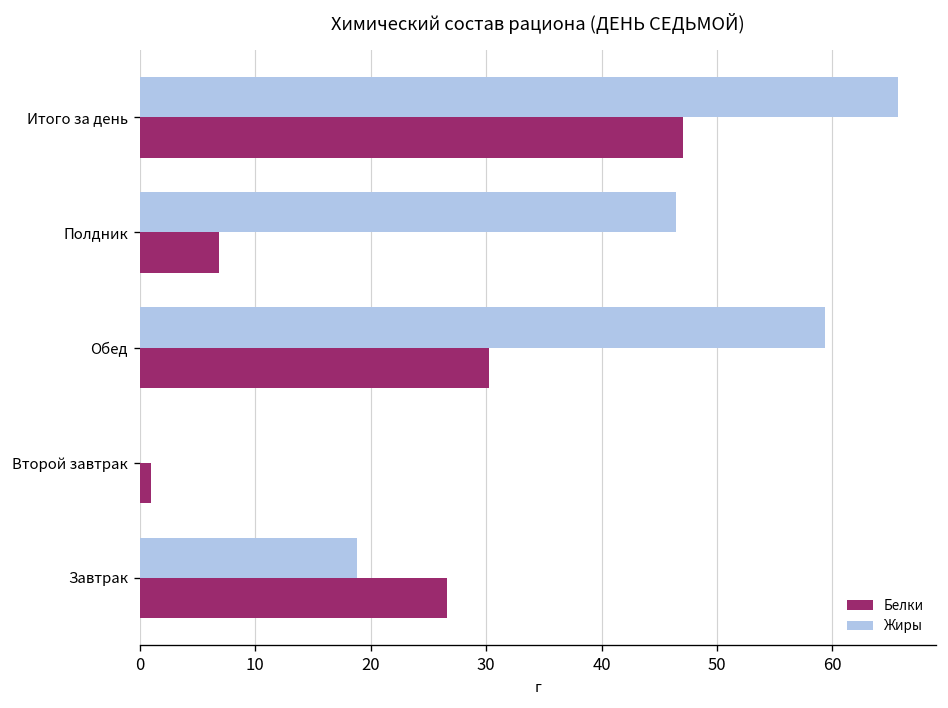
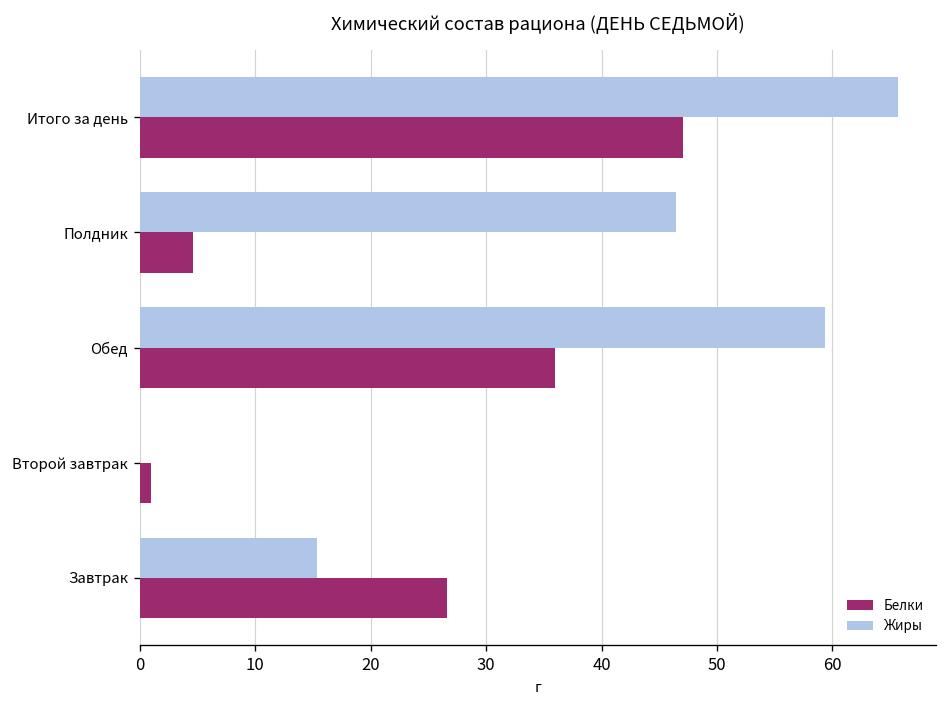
Белки, Полдник: 7 -> 5
Белки, Обед: 30 -> 36
Жиры, Завтрак: 19 -> 15
